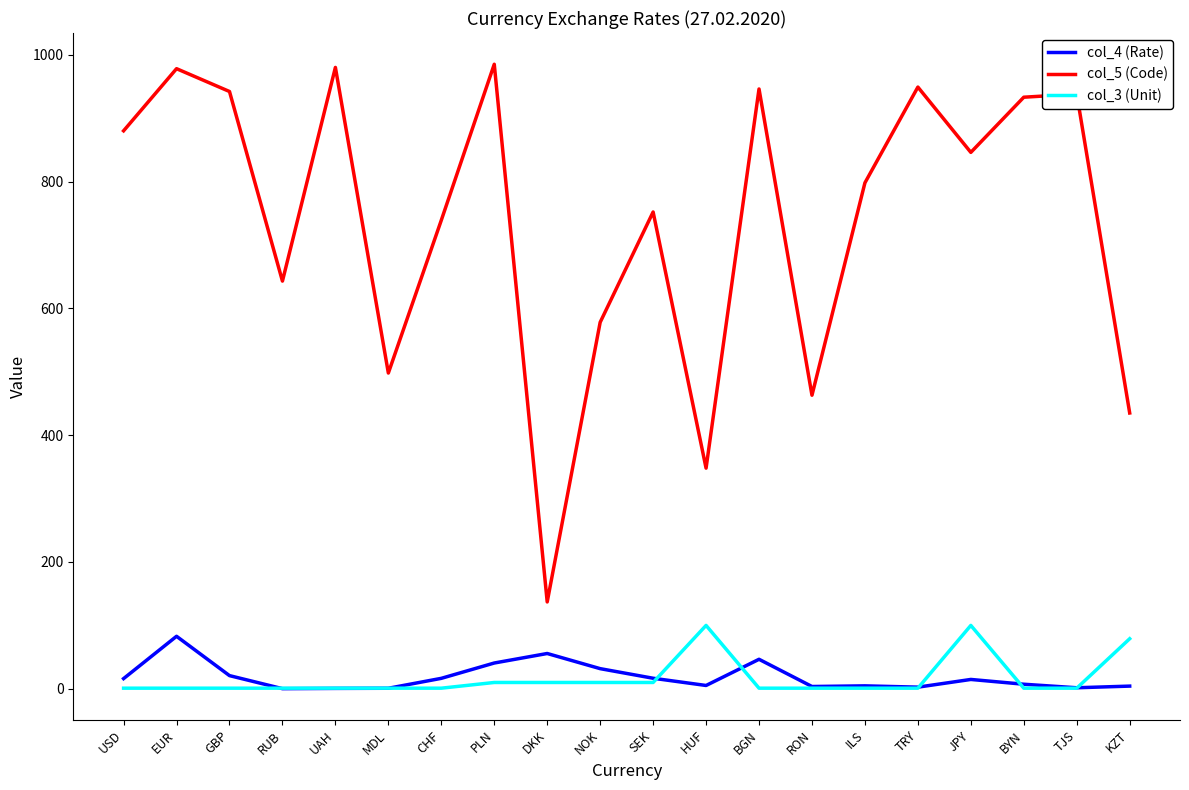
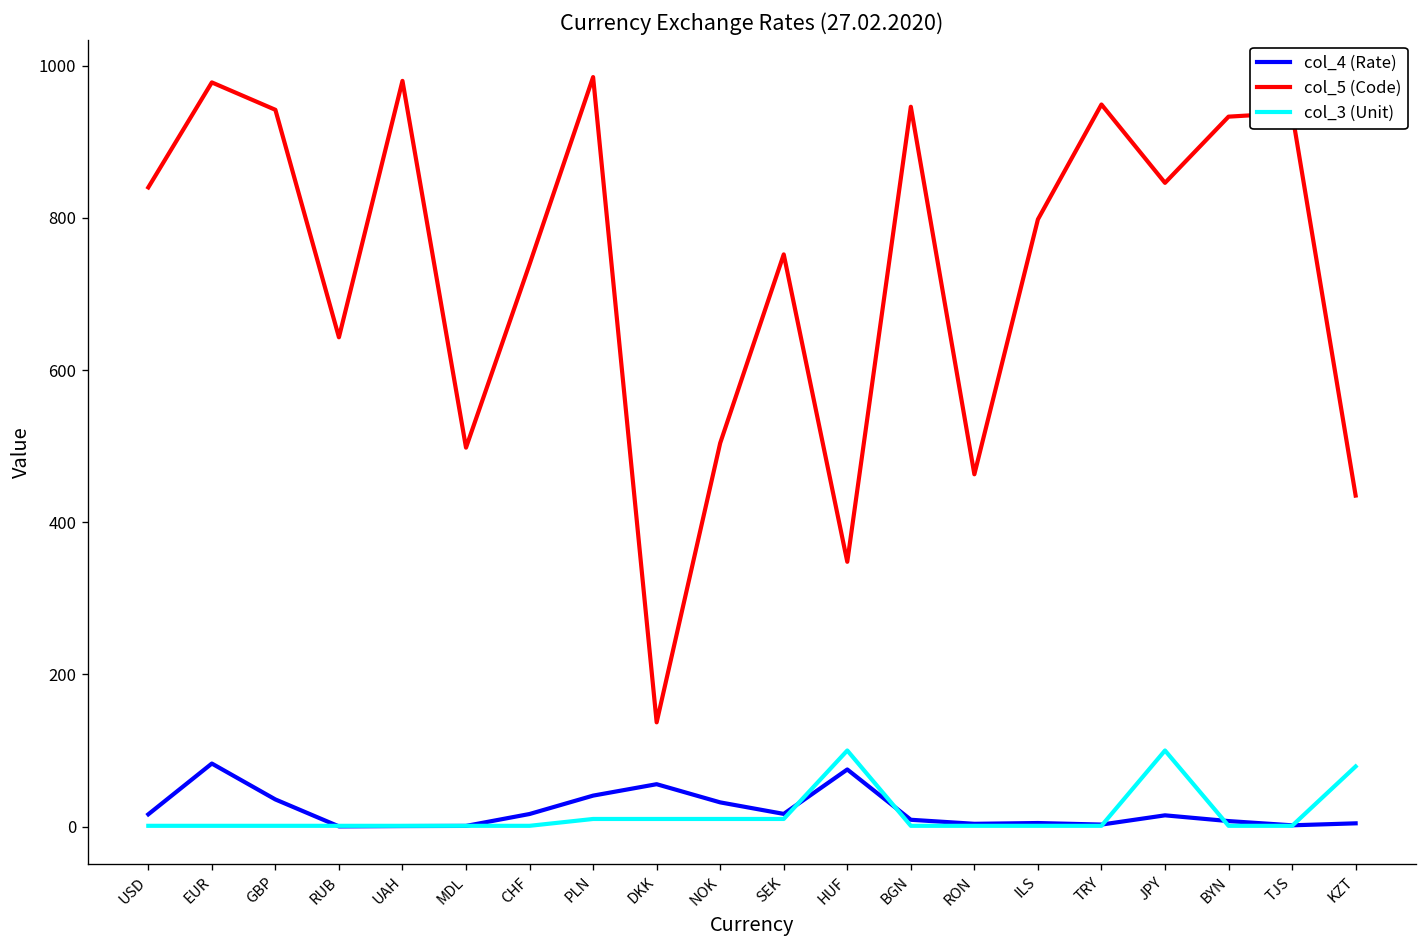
col_5 (Code), USD: 880 -> 840
col_4 (Rate), GBP: 20 -> 40
col_5 (Code), NOK: 580 -> 500
col_4 (Rate), HUF: 10 -> 80
col_4 (Rate), BGN: 50 -> 10
